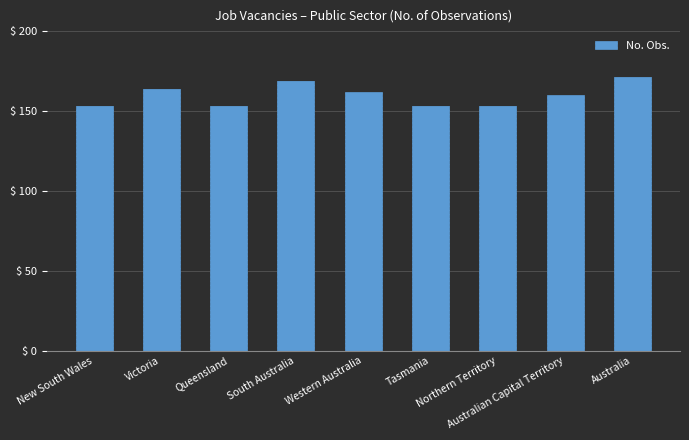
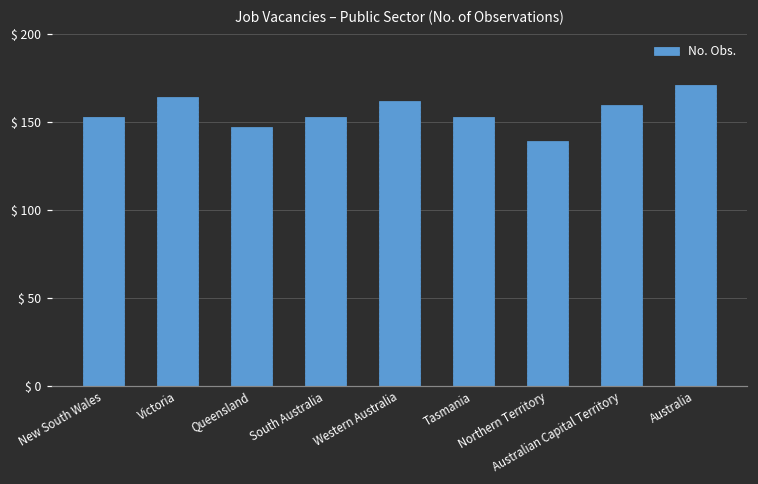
Queensland: $ 153 -> $ 147
South Australia: $ 169 -> $ 153
Northern Territory: $ 153 -> $ 139
